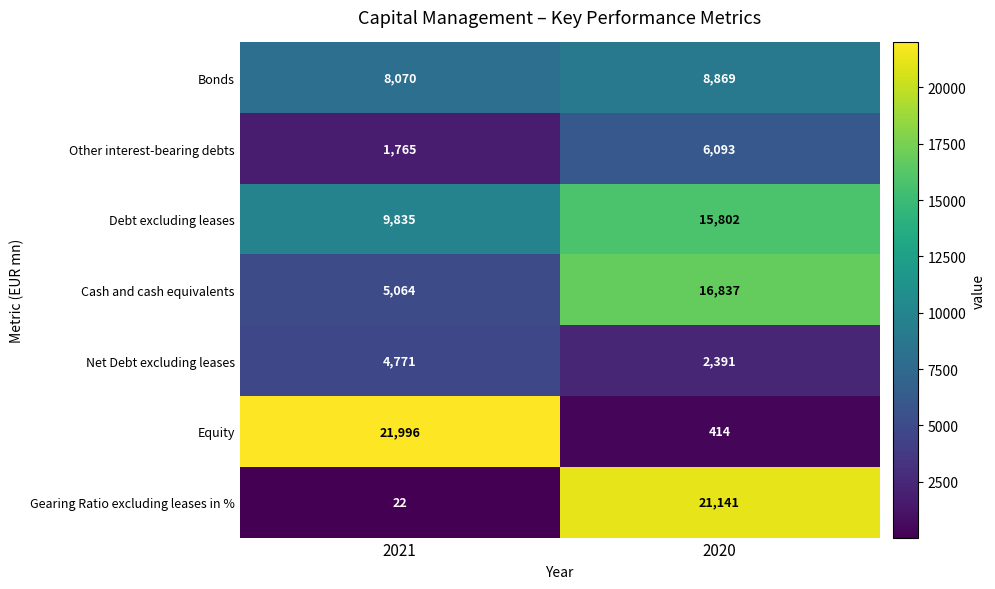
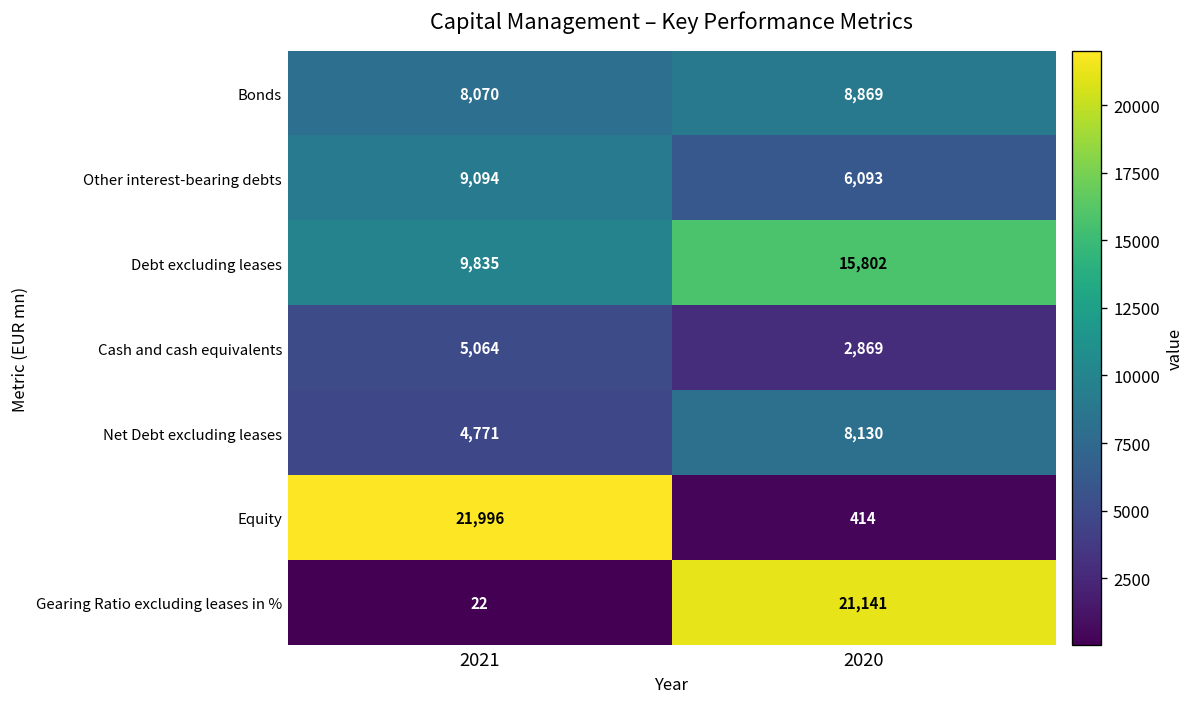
Other interest-bearing debts, 2021: 1,765 -> 9,094
Cash and cash equivalents, 2020: 16,837 -> 2,869
Net Debt excluding leases, 2020: 2,391 -> 8,130
